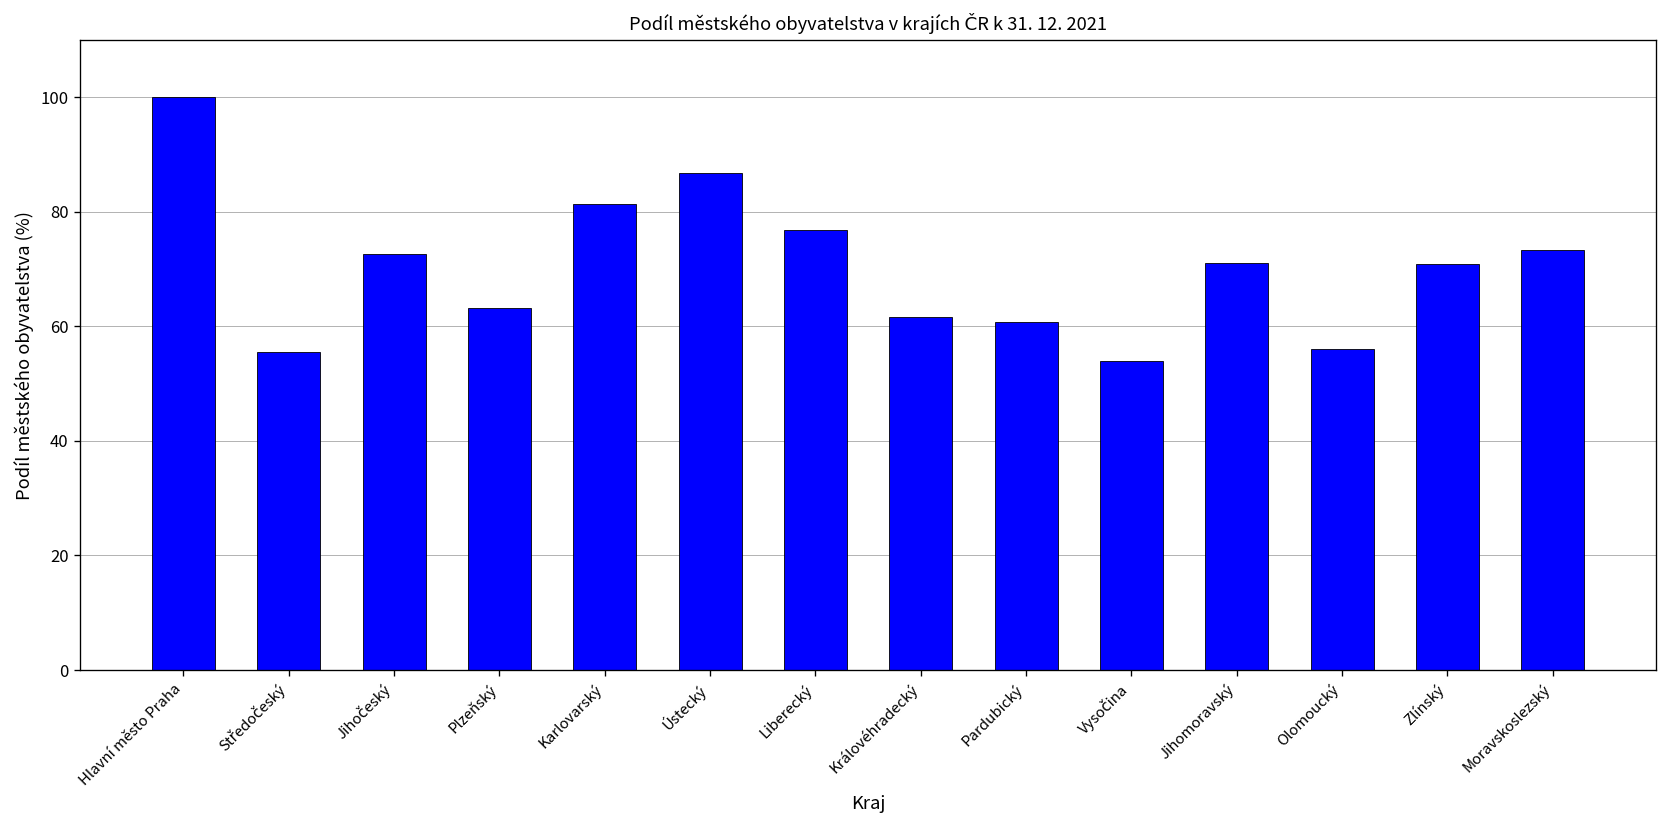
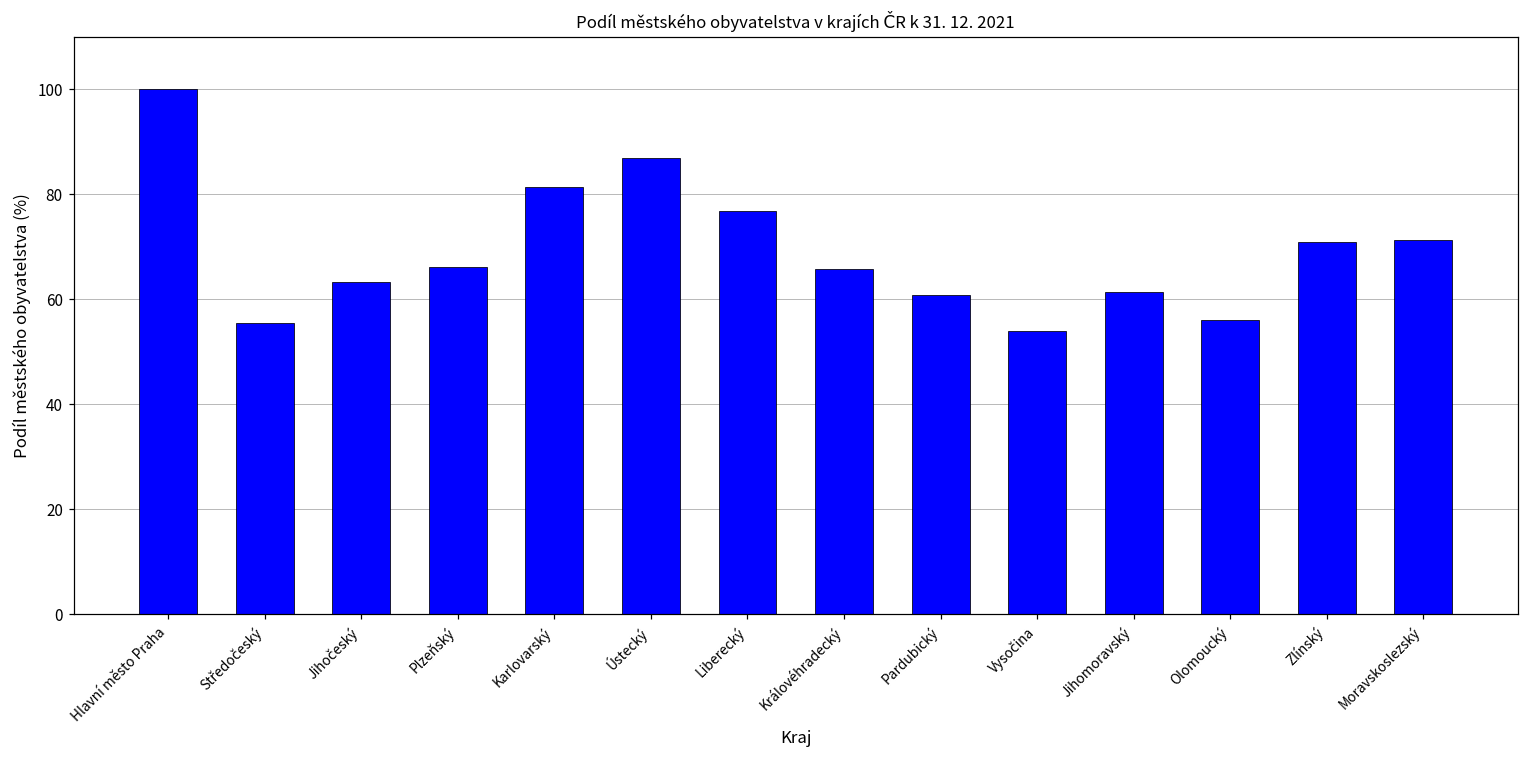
Jihočeský: 73 -> 63
Plzeňský: 63 -> 66
Královéhradecký: 62 -> 66
Jihomoravský: 71 -> 61
Moravskoslezský: 73 -> 71
